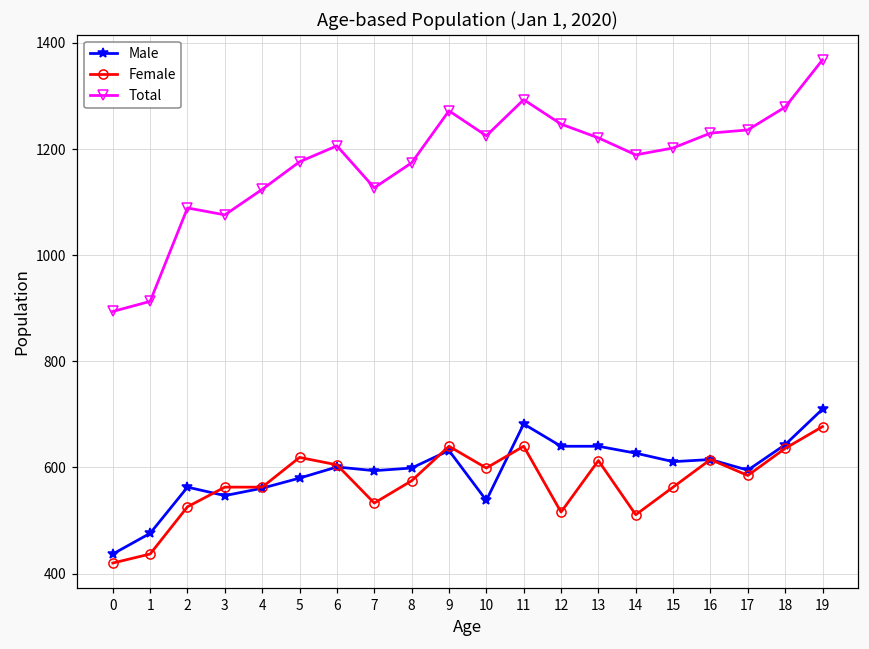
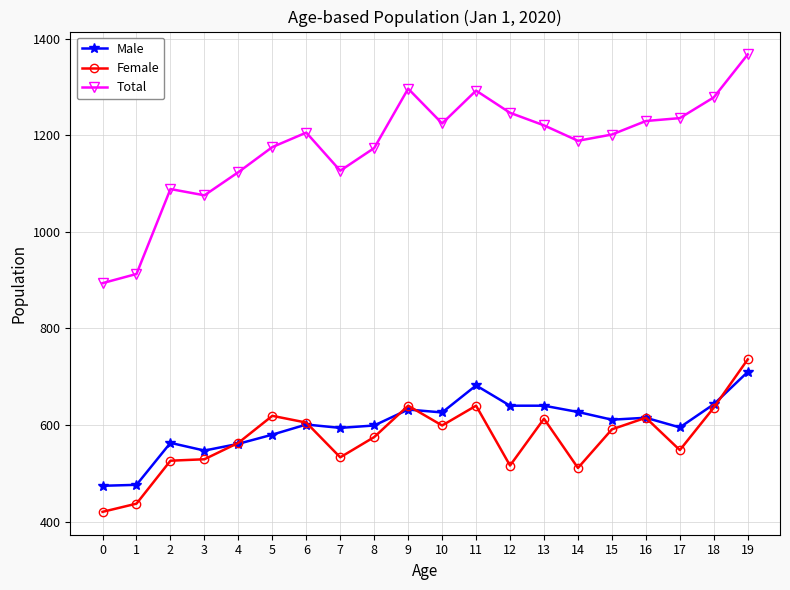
Male, 0: 440 -> 470
Female, 3: 560 -> 530
Total, 9: 1270 -> 1300
Male, 10: 540 -> 630
Female, 15: 560 -> 590
Female, 17: 590 -> 550
Female, 19: 680 -> 740
